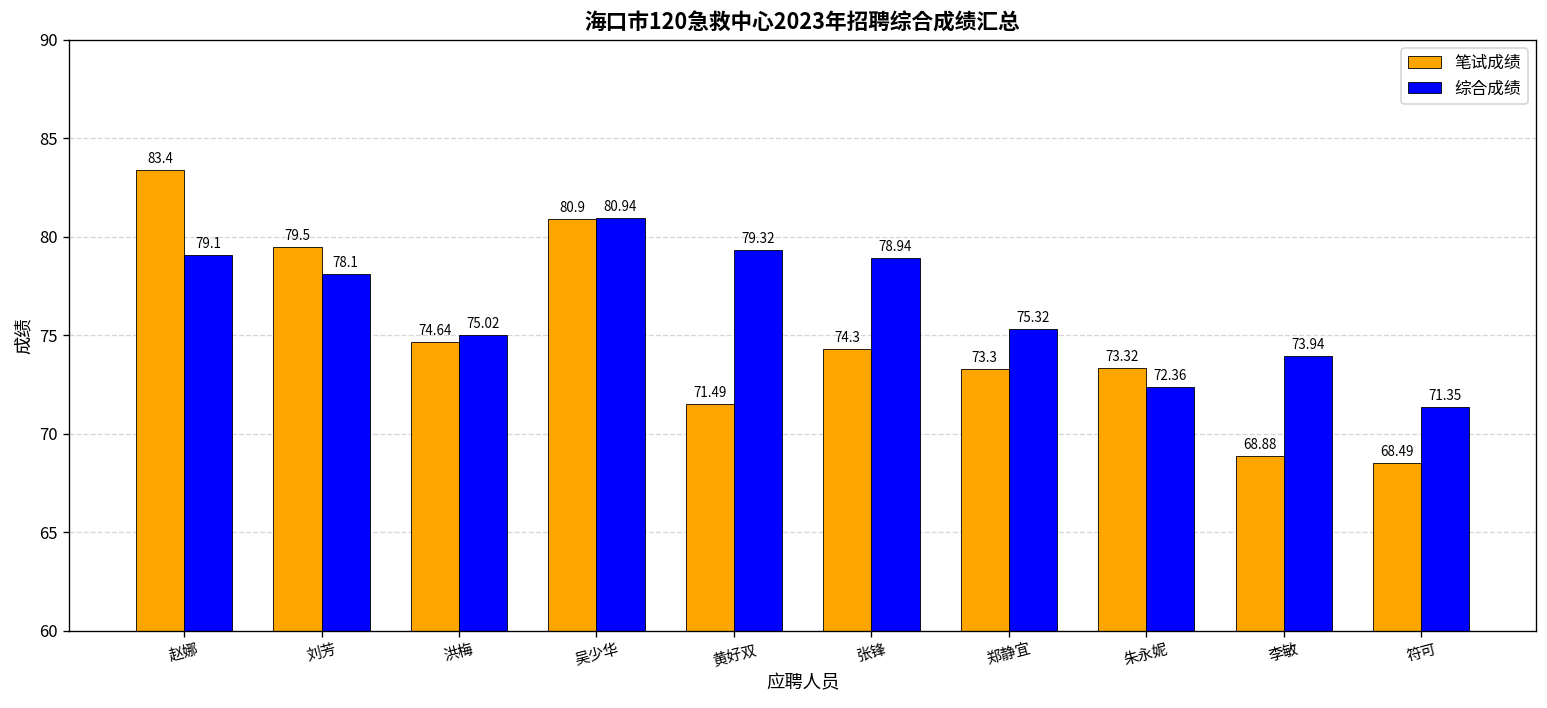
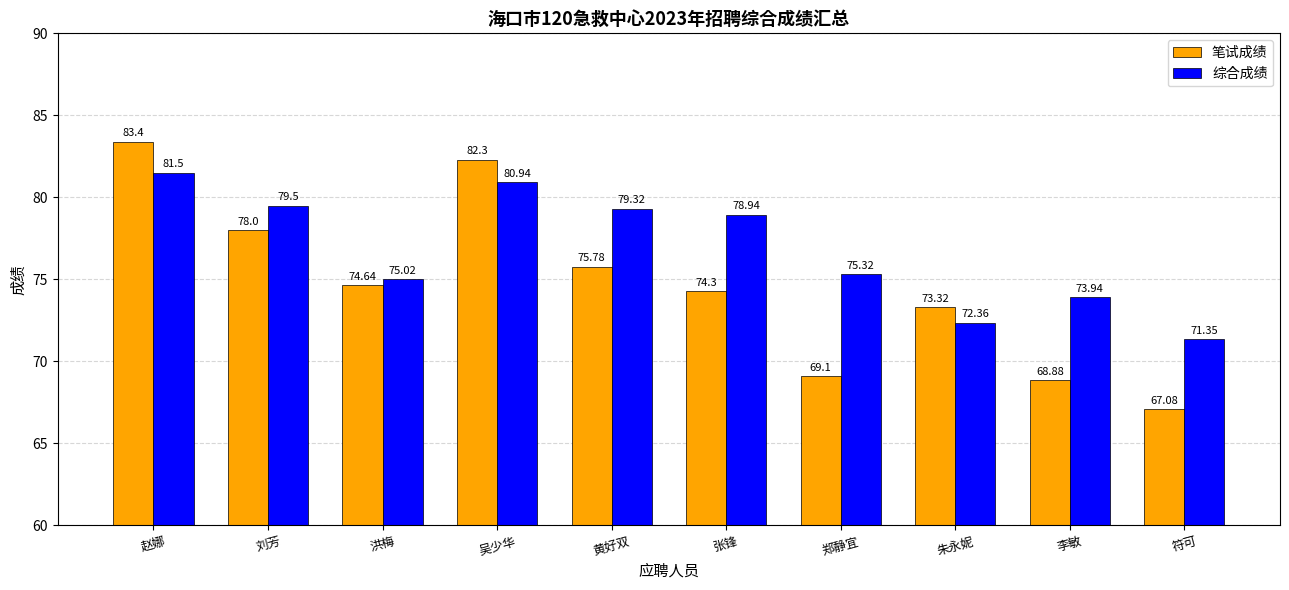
综合成绩, 赵娜: 79.1 -> 81.5
笔试成绩, 刘芳: 79.5 -> 78.0
综合成绩, 刘芳: 78.1 -> 79.5
笔试成绩, 吴少华: 80.9 -> 82.3
笔试成绩, 黄好双: 71.49 -> 75.78
笔试成绩, 郑静宜: 73.3 -> 69.1
笔试成绩, 符可: 68.49 -> 67.08
